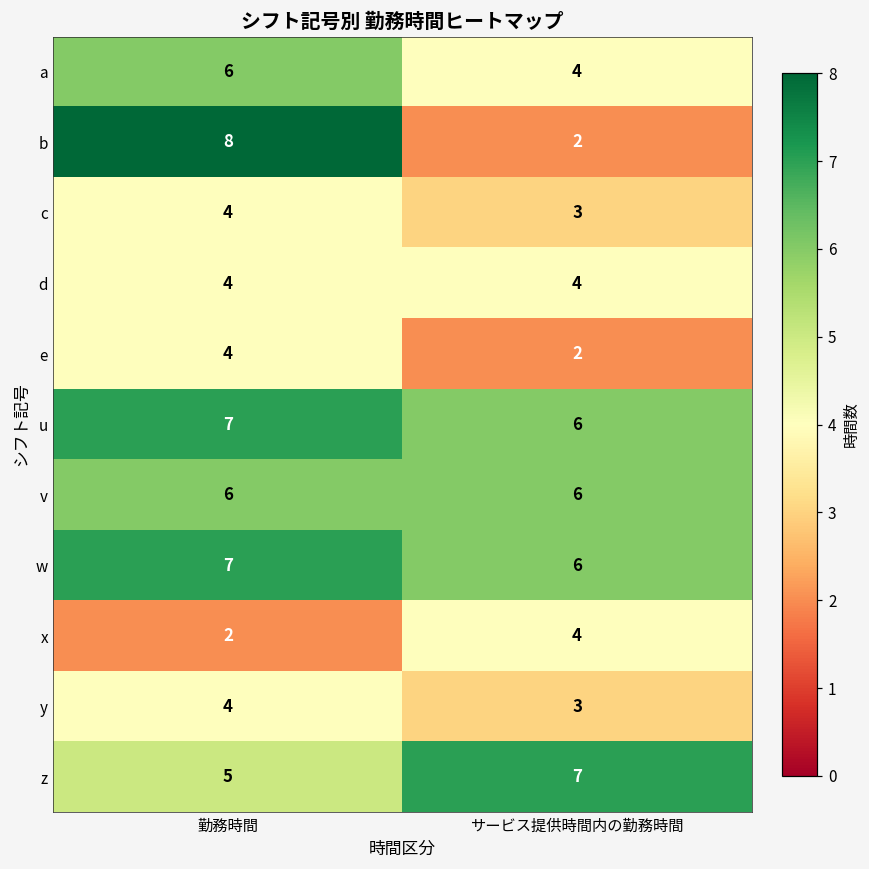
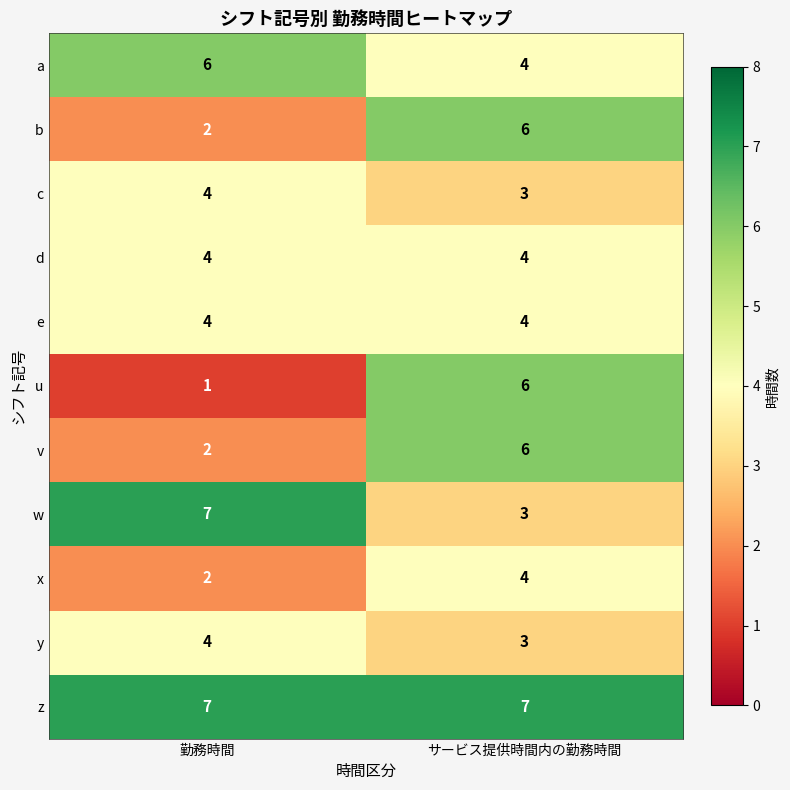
b, 勤務時間: 8 -> 2
b, サービス提供時間内の勤務時間: 2 -> 6
e, サービス提供時間内の勤務時間: 2 -> 4
u, 勤務時間: 7 -> 1
v, 勤務時間: 6 -> 2
w, サービス提供時間内の勤務時間: 6 -> 3
z, 勤務時間: 5 -> 7
